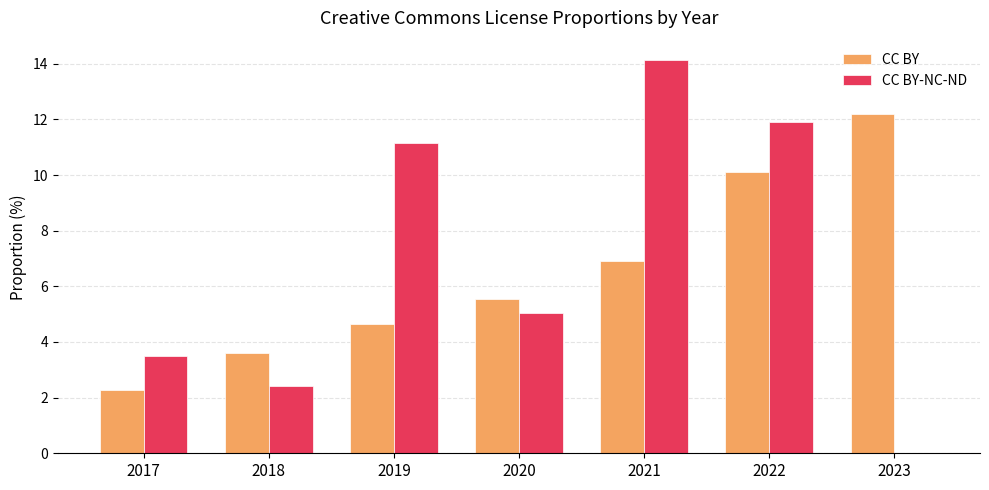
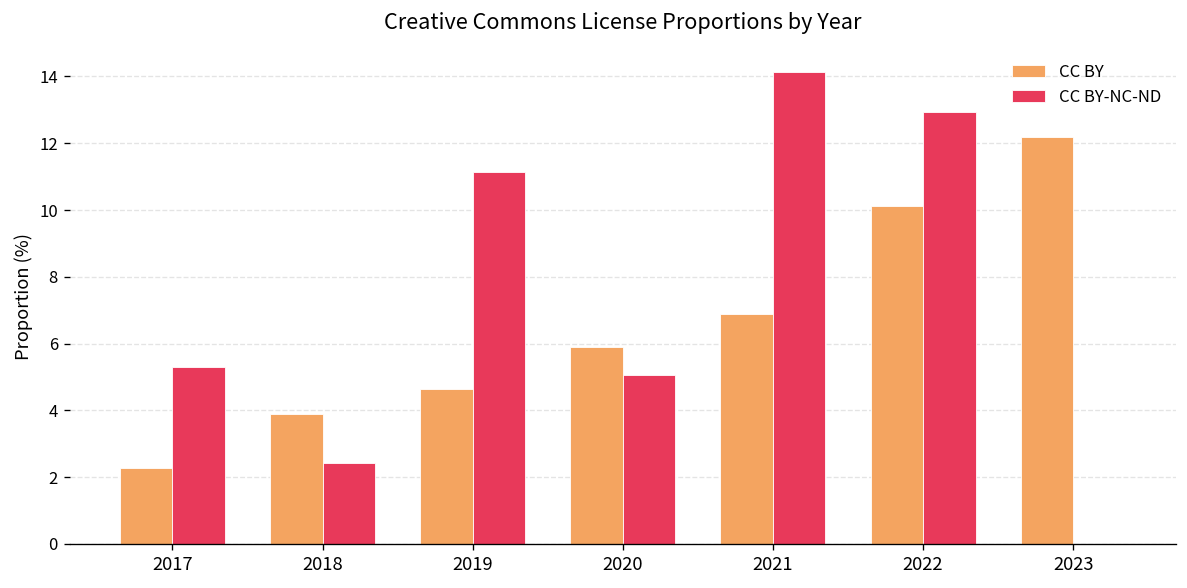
CC BY-NC-ND, 2017: 3.5 -> 5.3
CC BY, 2018: 3.6 -> 3.9
CC BY, 2020: 5.6 -> 5.9
CC BY-NC-ND, 2022: 11.9 -> 12.9
